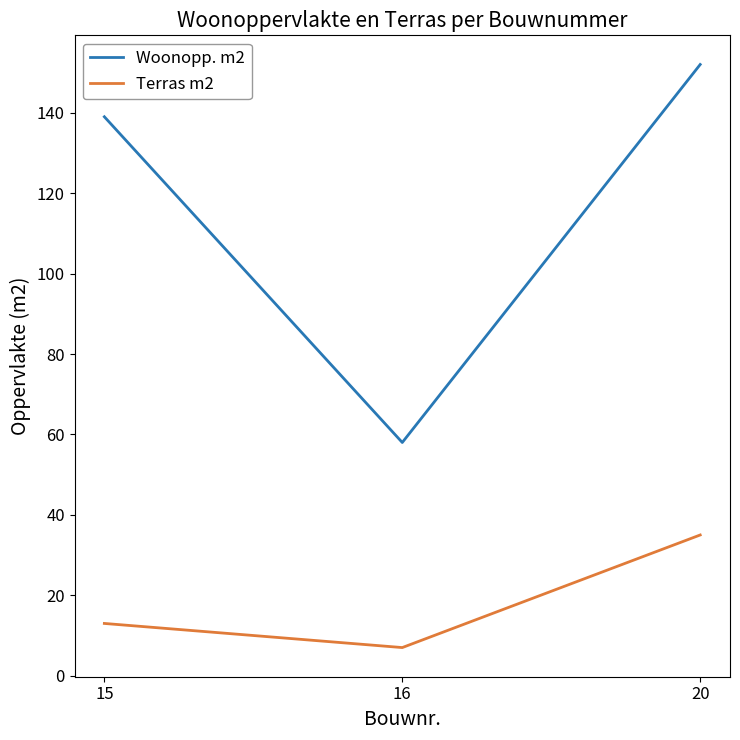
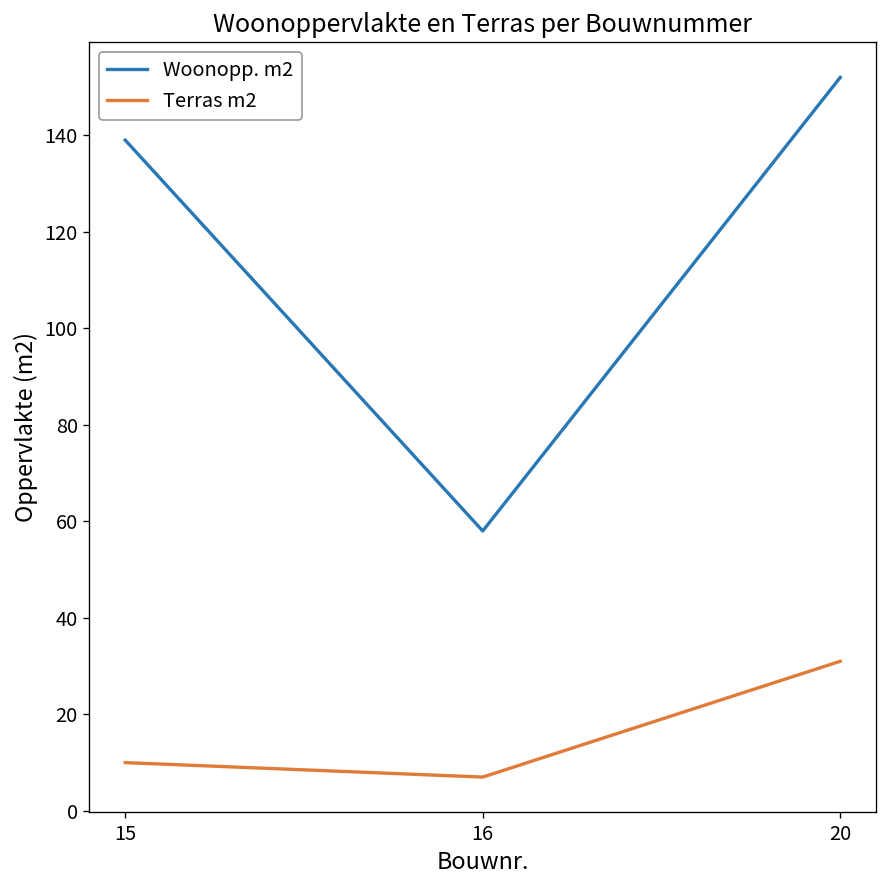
Terras m2, 15: 13 -> 10
Terras m2, 20: 35 -> 31
